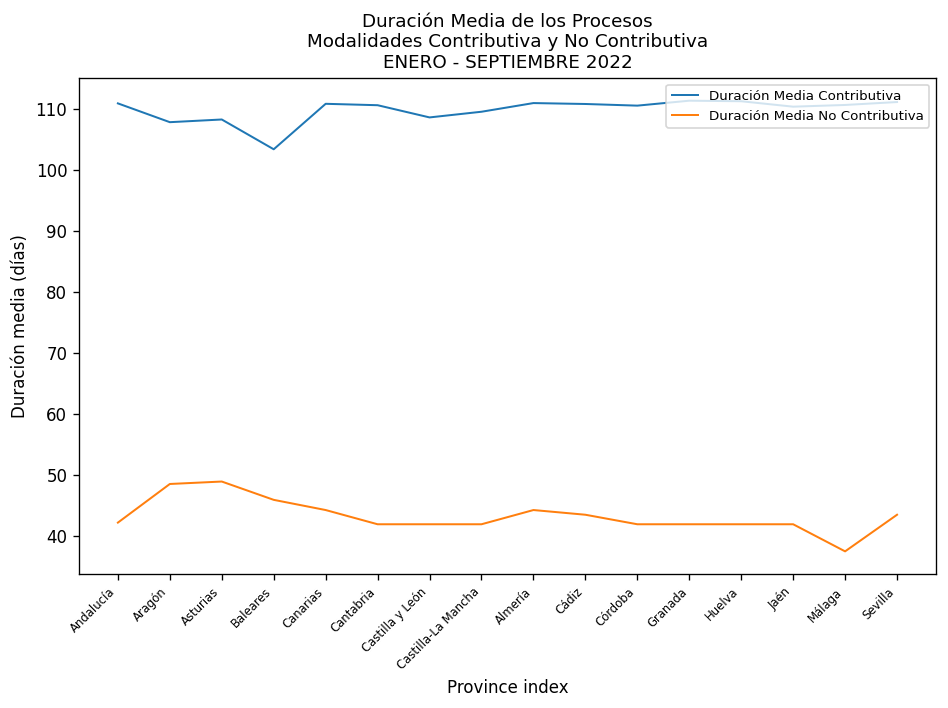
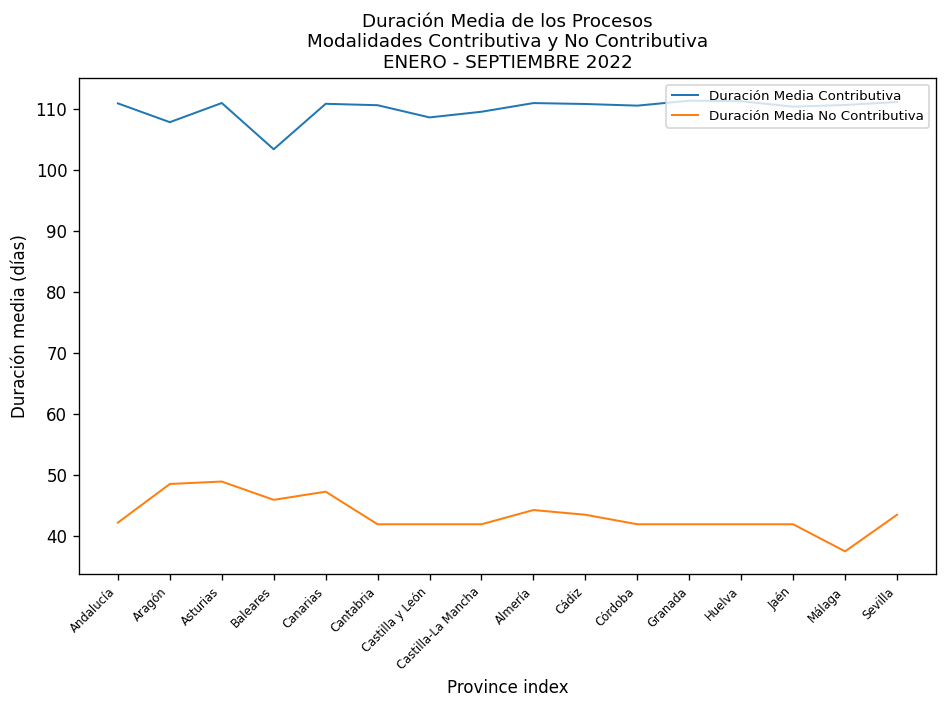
Duración Media Contributiva, Asturias: 108 -> 111
Duración Media No Contributiva, Canarias: 44 -> 47
